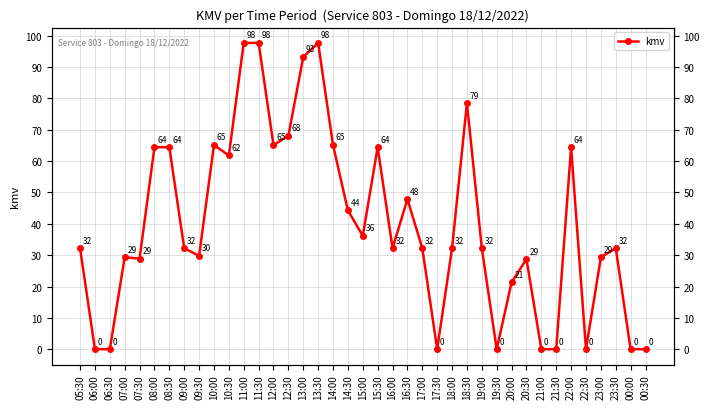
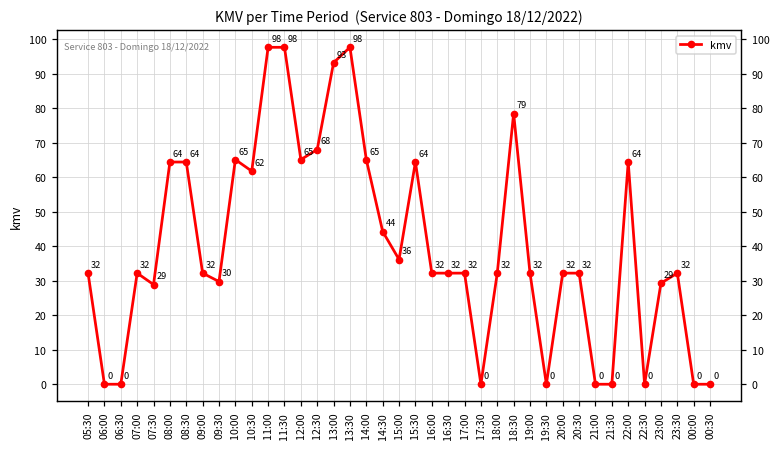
07:00: 29 -> 32
16:30: 48 -> 32
20:00: 21 -> 32
20:30: 29 -> 32
